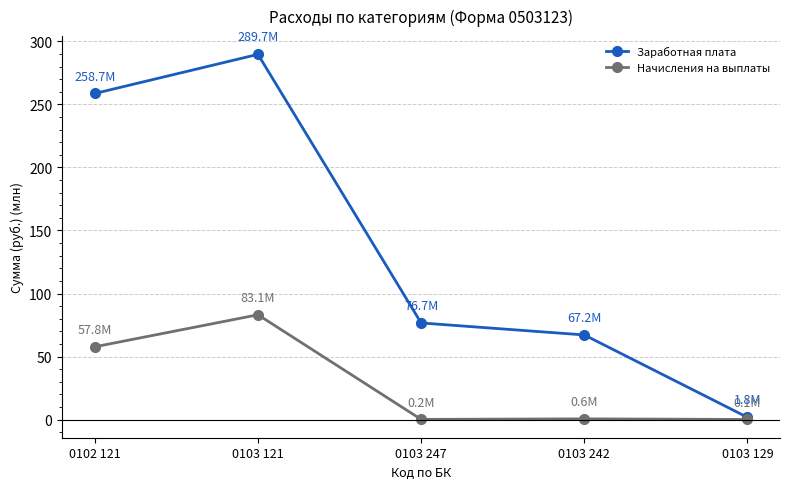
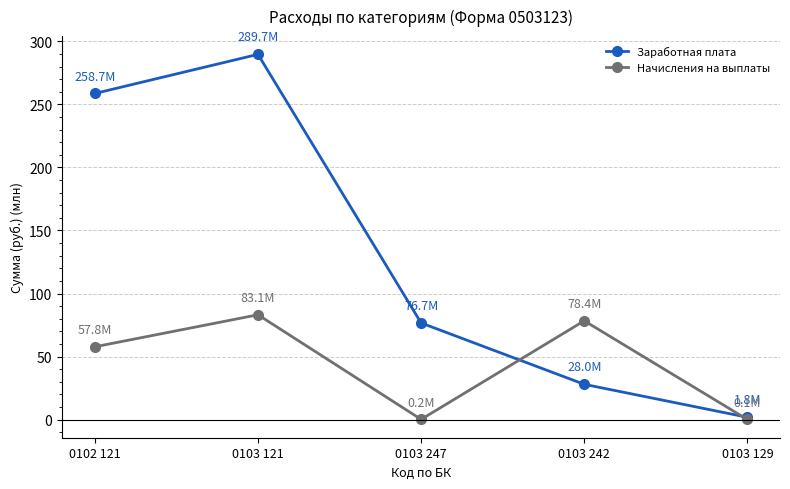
Заработная плата, 0103 242: 67.2M -> 28.0M
Начисления на выплаты, 0103 242: 0.6M -> 78.4M
